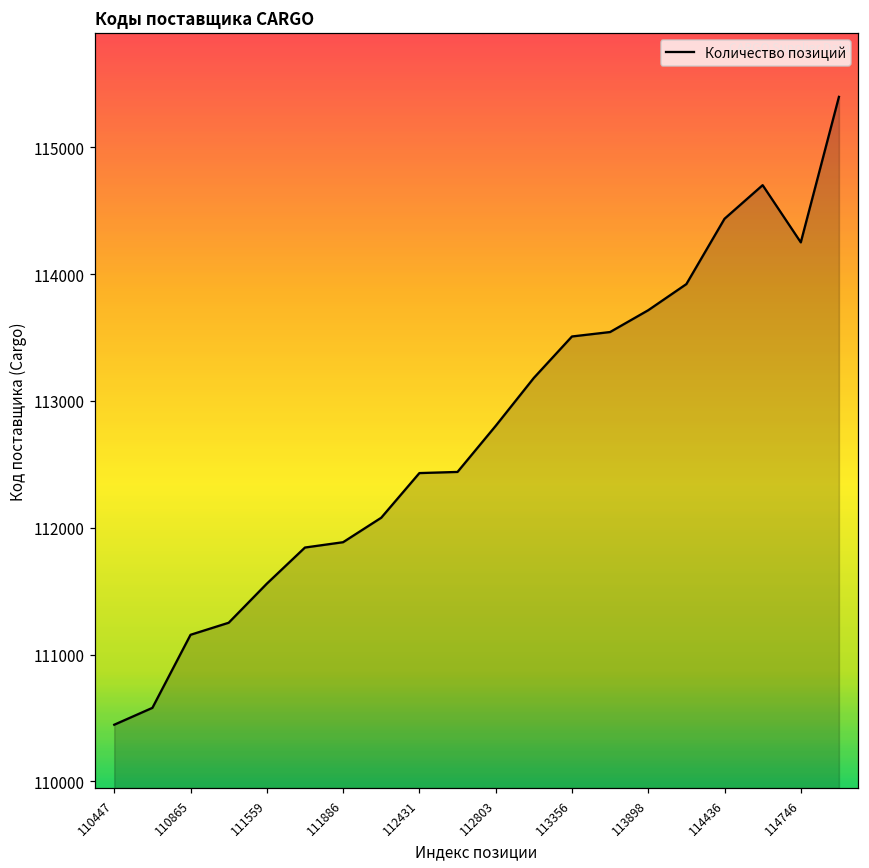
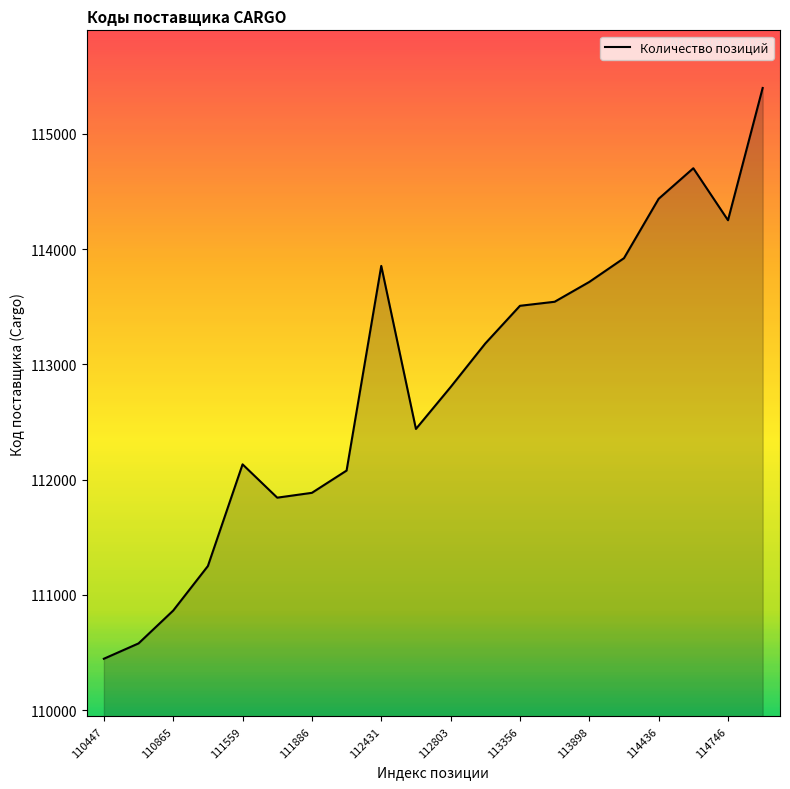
110865: 111160 -> 110870
111559: 111560 -> 112130
112431: 112430 -> 113850
